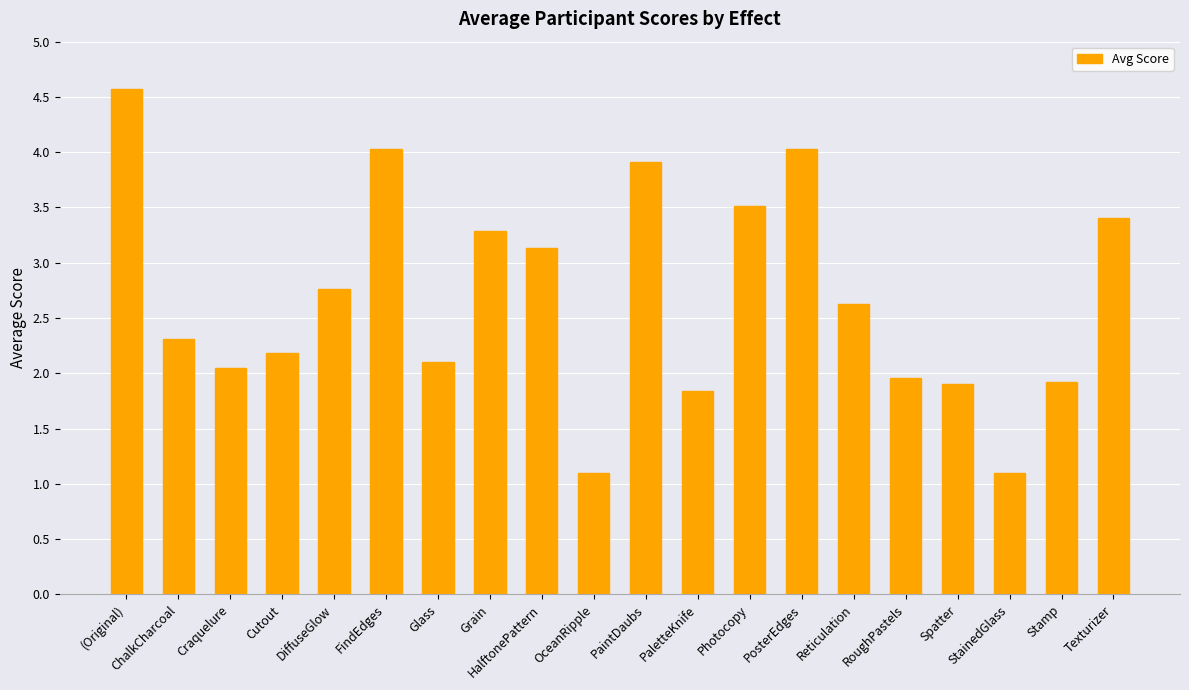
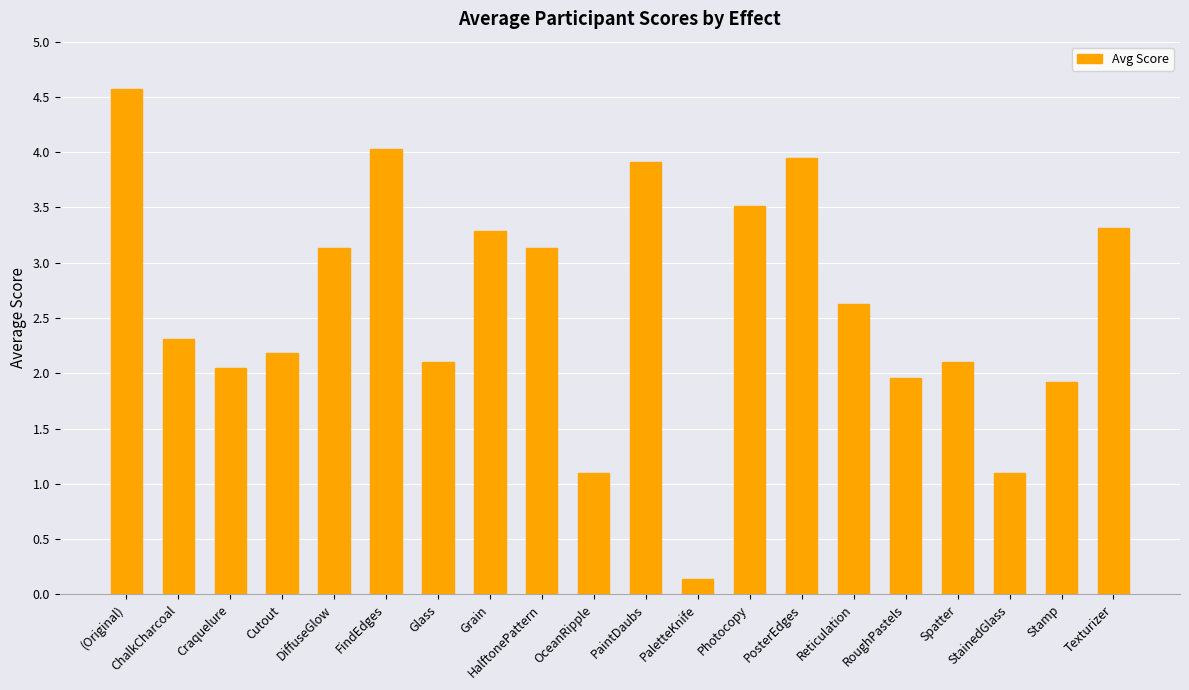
DiffuseGlow: 2.76 -> 3.13
PaletteKnife: 1.84 -> 0.14
PosterEdges: 4.03 -> 3.95
Spatter: 1.9 -> 2.1
Texturizer: 3.40 -> 3.31
